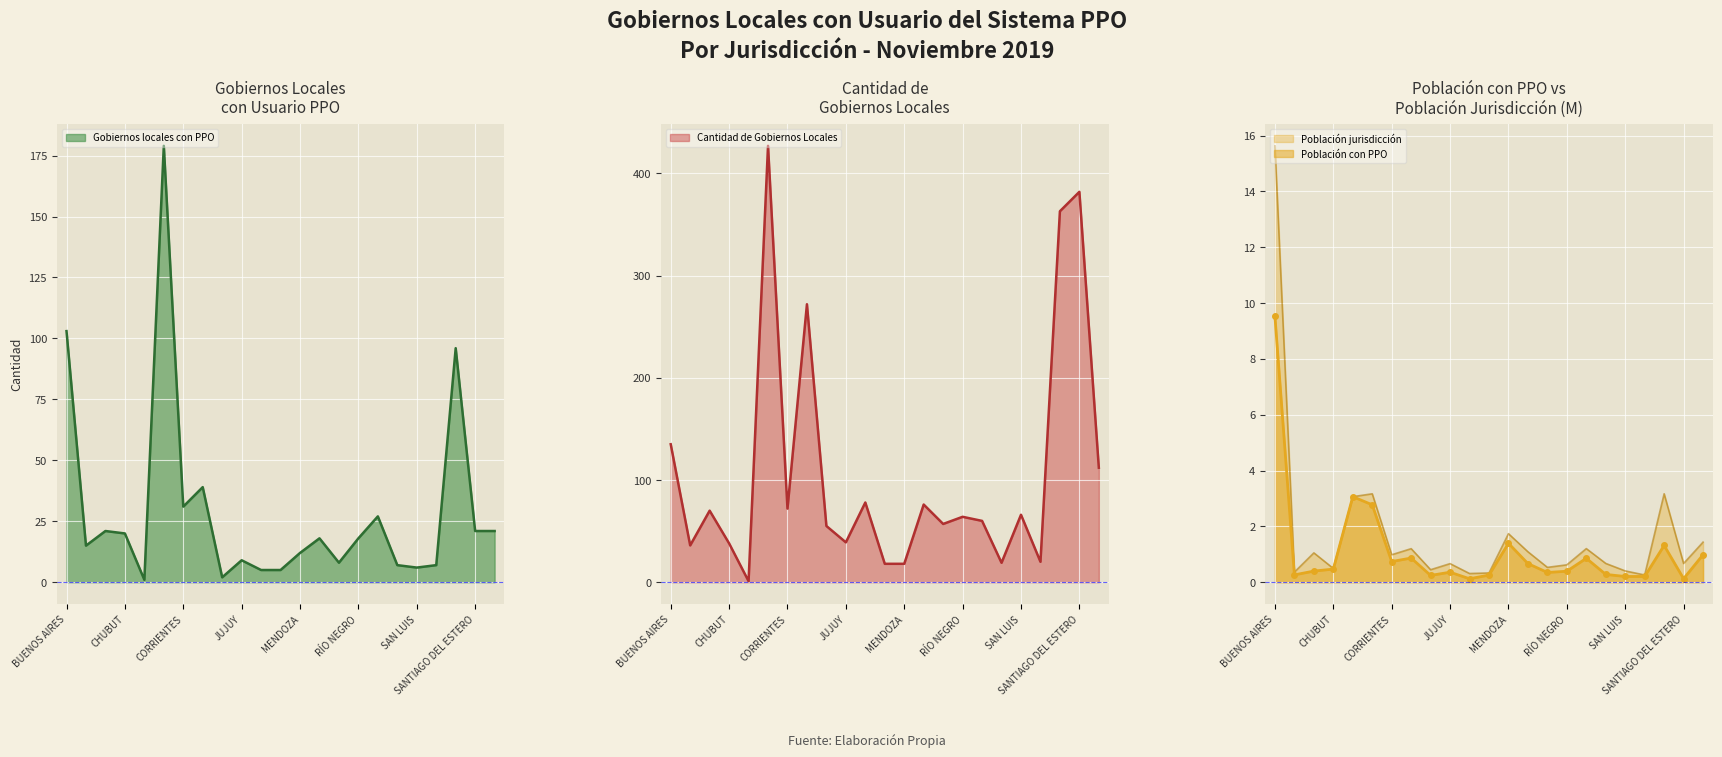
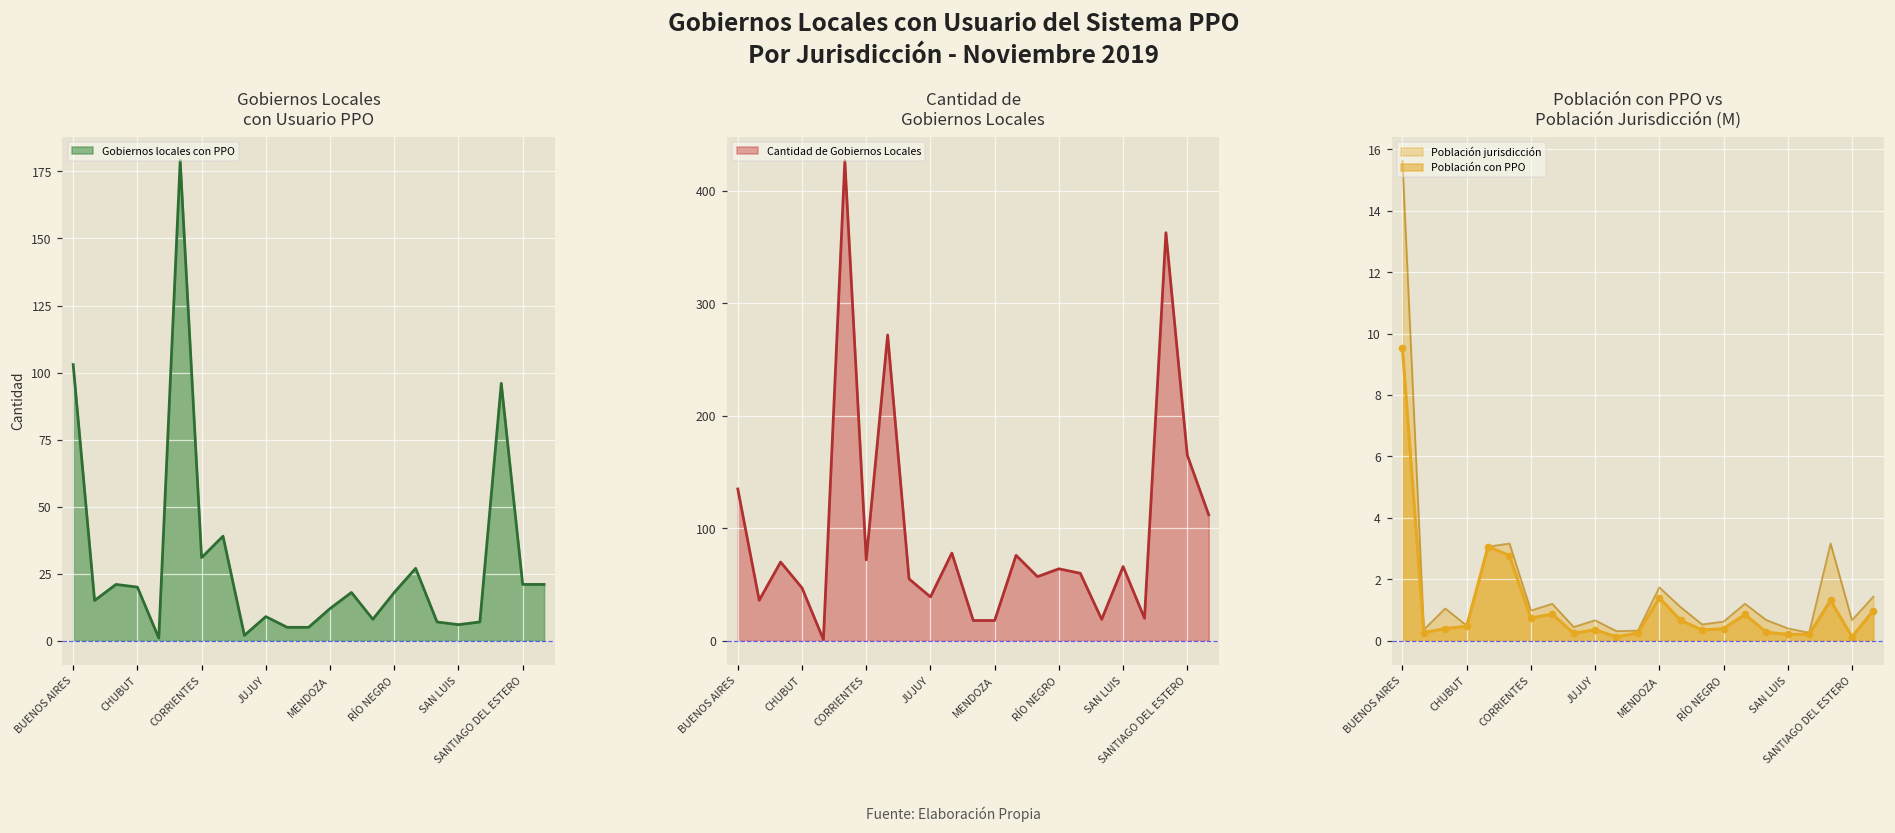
Cantidad de Gobiernos Locales, CHUBUT: 38 -> 47
Cantidad de Gobiernos Locales, SANTIAGO DEL ESTERO: 382 -> 165
